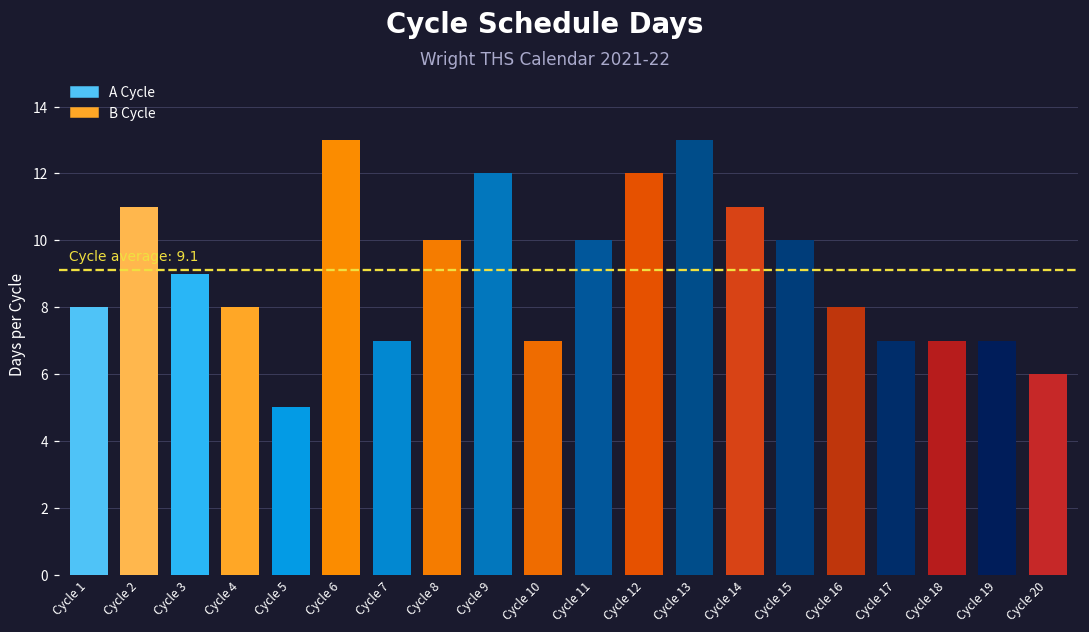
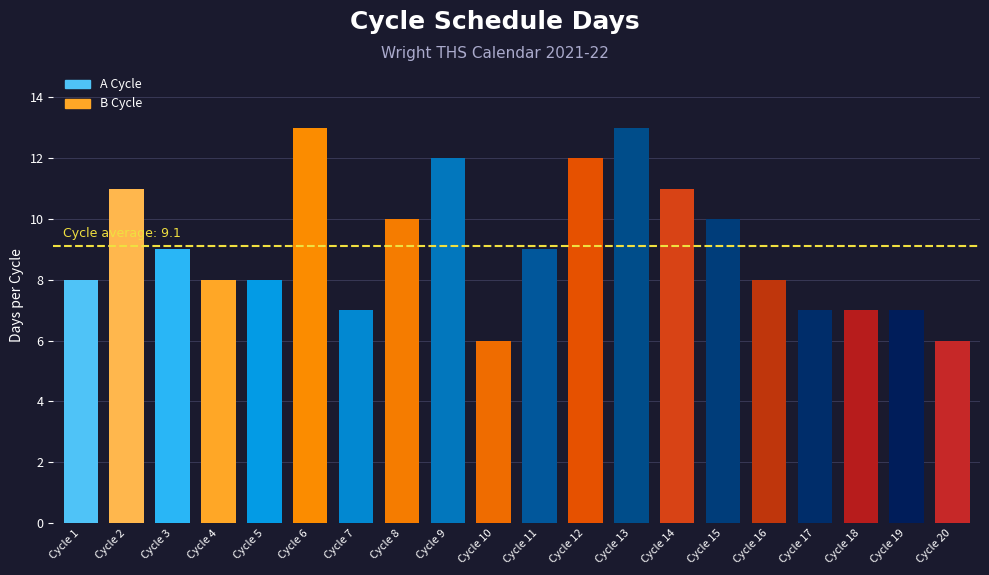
Cycle 5: 5 -> 8
Cycle 10: 7 -> 6
Cycle 11: 10 -> 9
